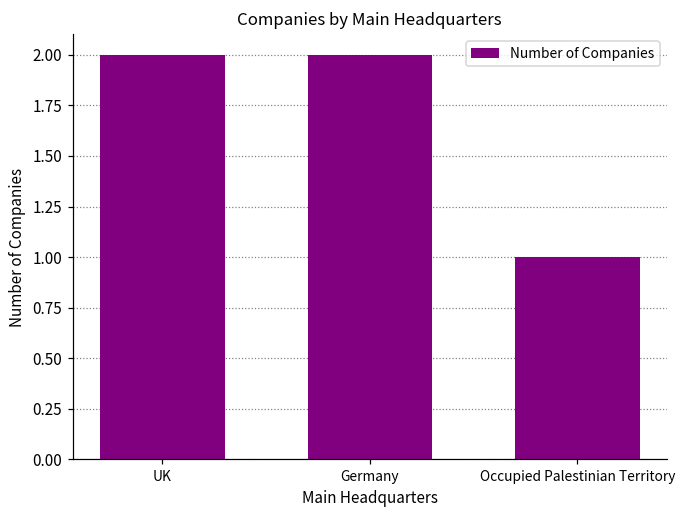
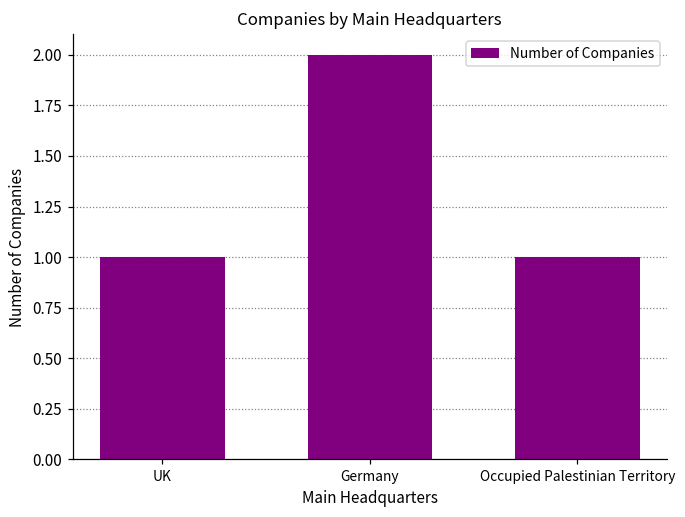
UK: 2 -> 1
